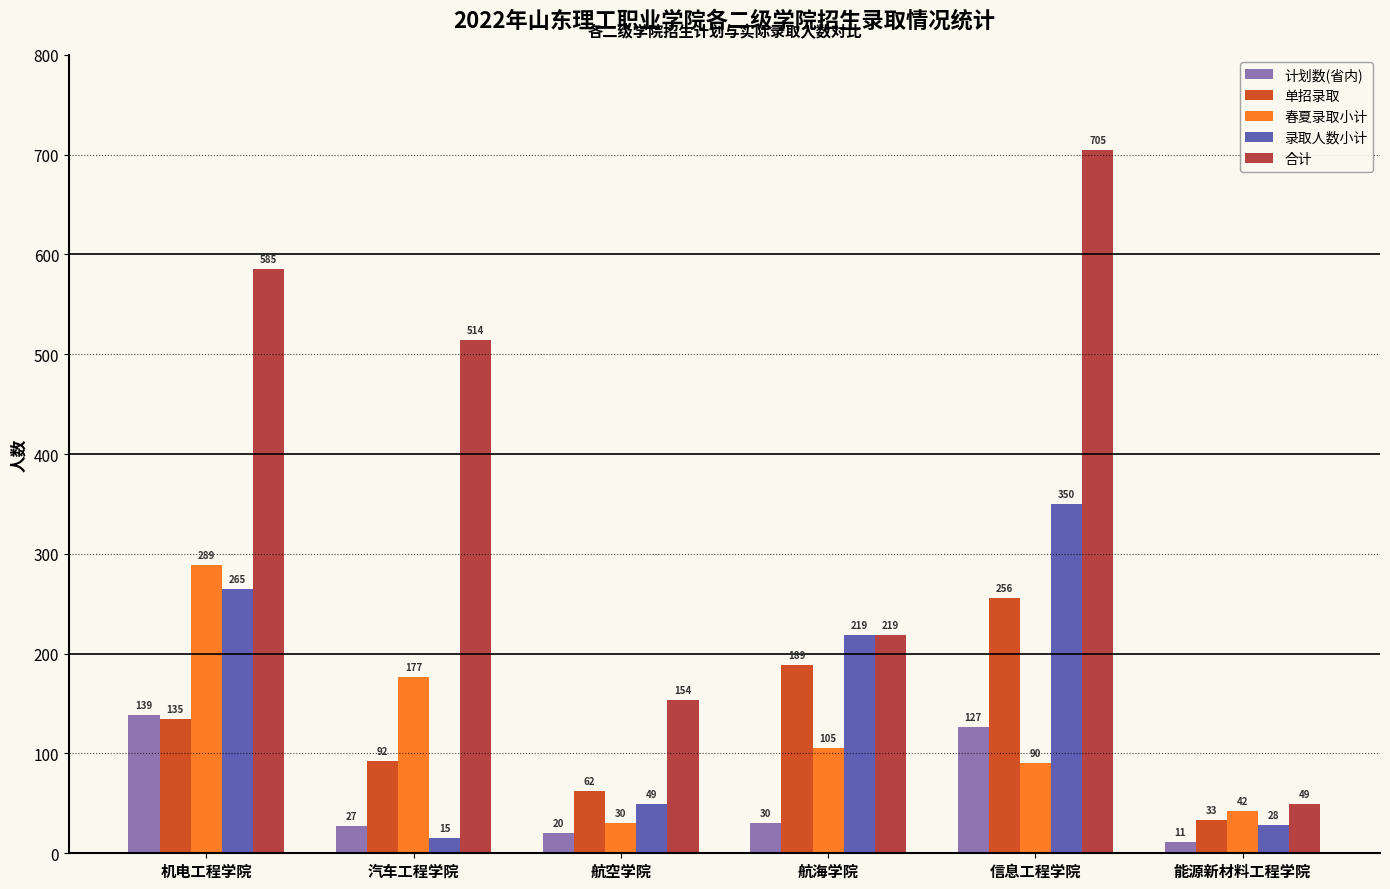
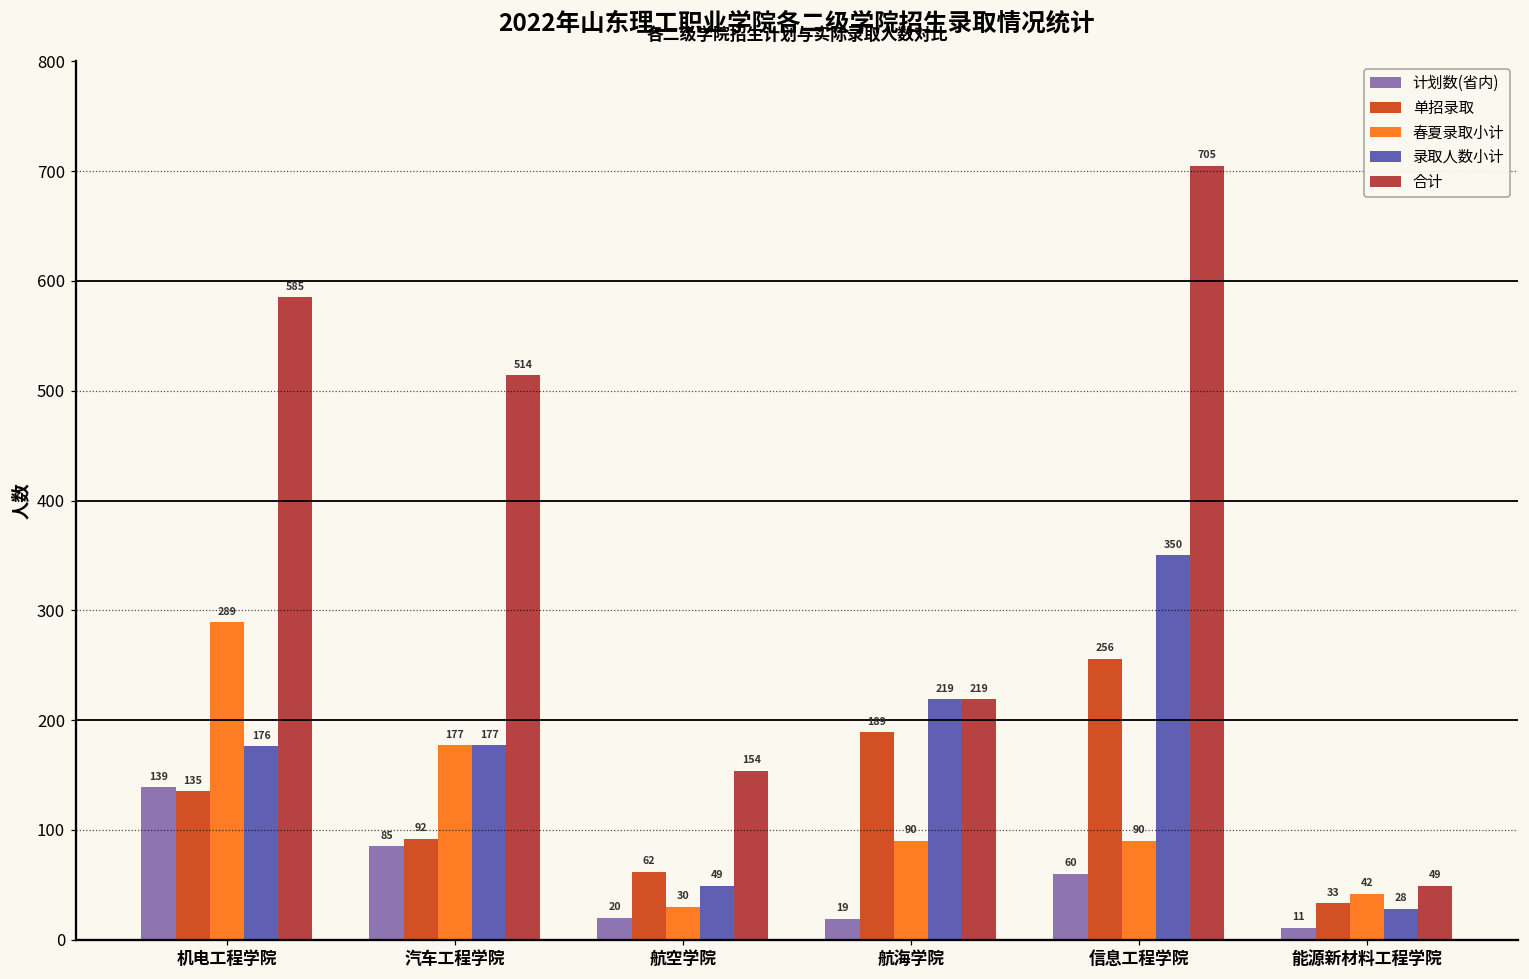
录取人数小计, 机电工程学院: 265 -> 176
计划数(省内), 汽车工程学院: 27 -> 85
录取人数小计, 汽车工程学院: 15 -> 177
计划数(省内), 航海学院: 30 -> 19
春夏录取小计, 航海学院: 105 -> 90
计划数(省内), 信息工程学院: 127 -> 60
